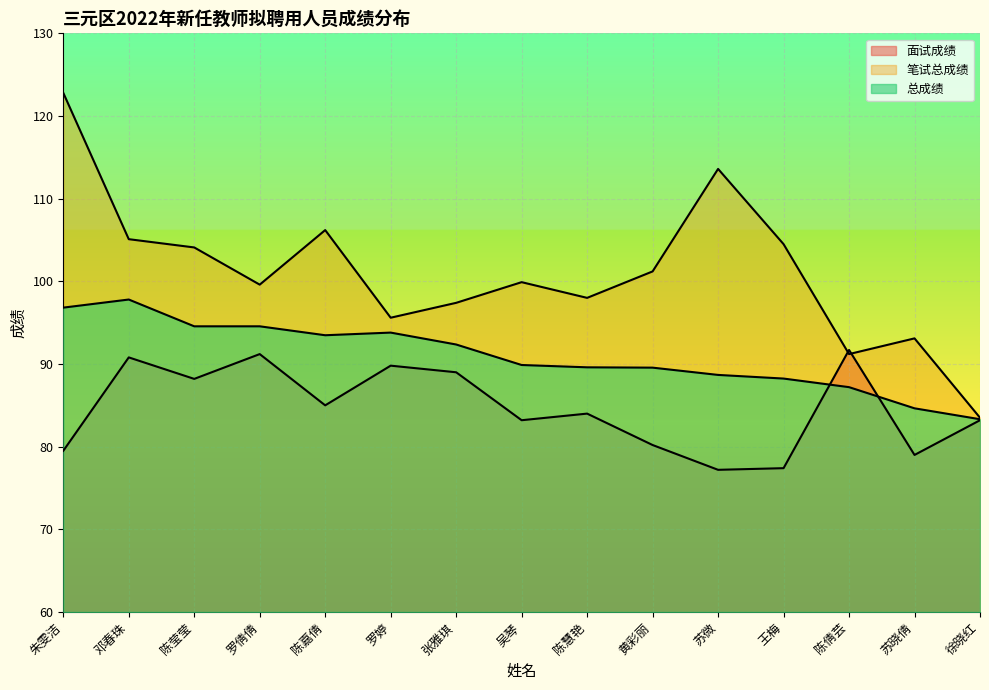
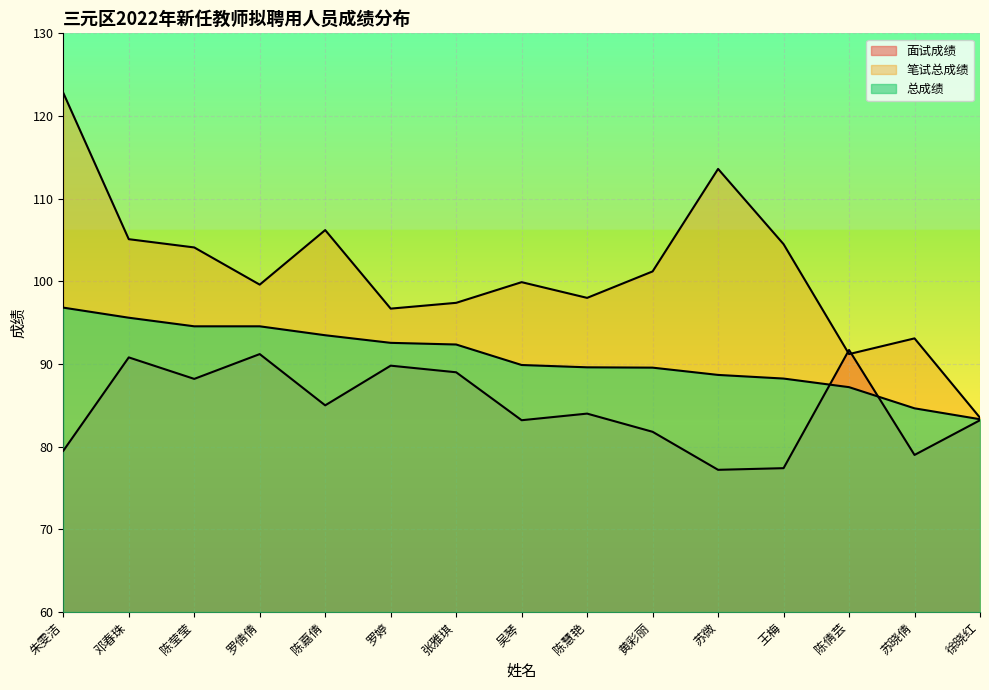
总成绩, 邓春珠: 98 -> 96
笔试总成绩, 罗婷: 96 -> 97
总成绩, 罗婷: 94 -> 93
面试成绩, 黄彩丽: 80 -> 82
